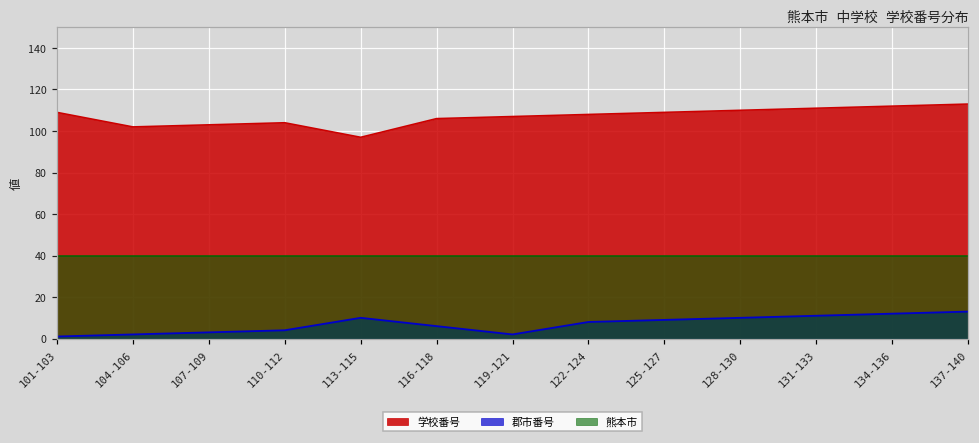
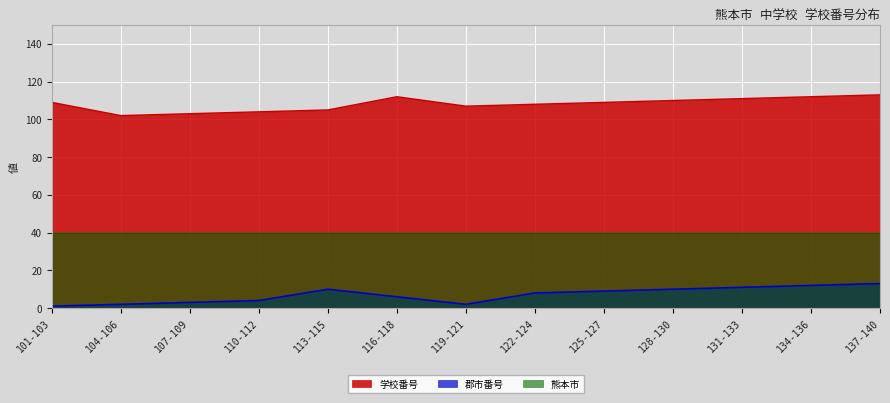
学校番号, 113-115: 97 -> 105
学校番号, 116-118: 106 -> 112
